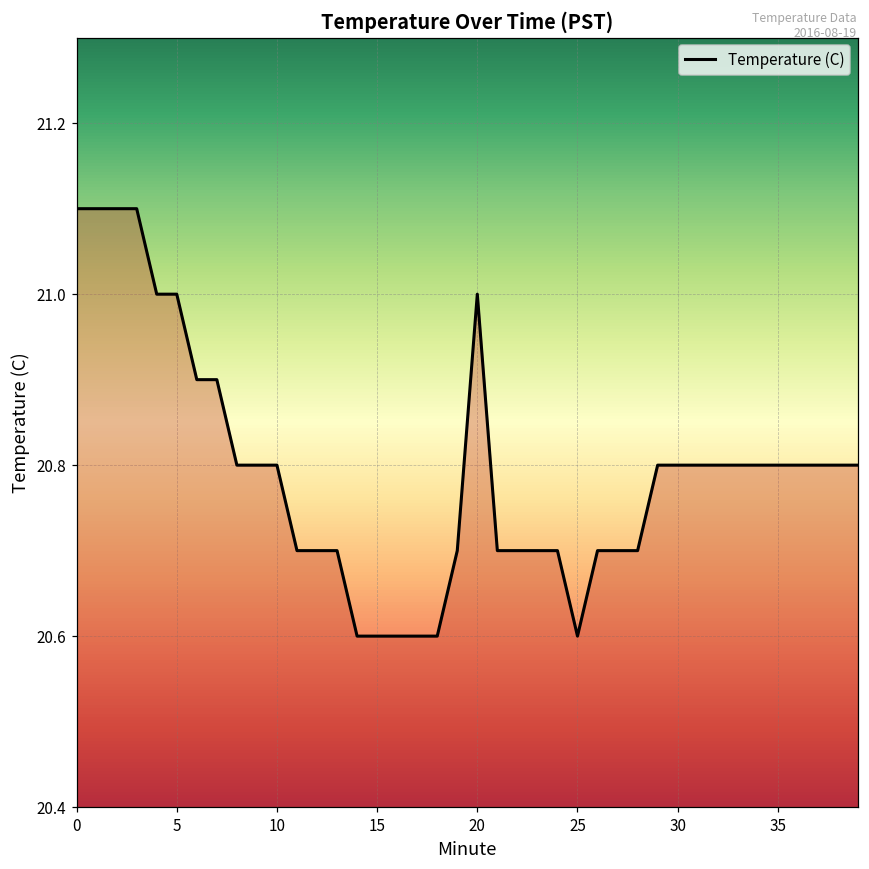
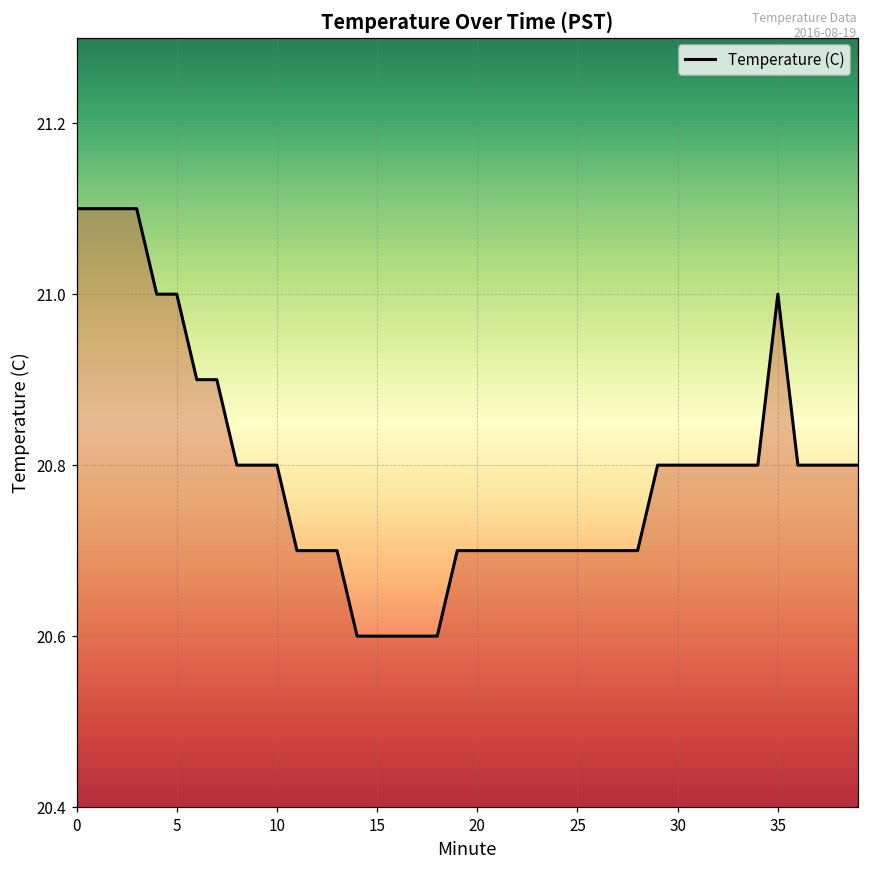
20: 21.0 -> 20.7
25: 20.6 -> 20.7
35: 20.8 -> 21.0
